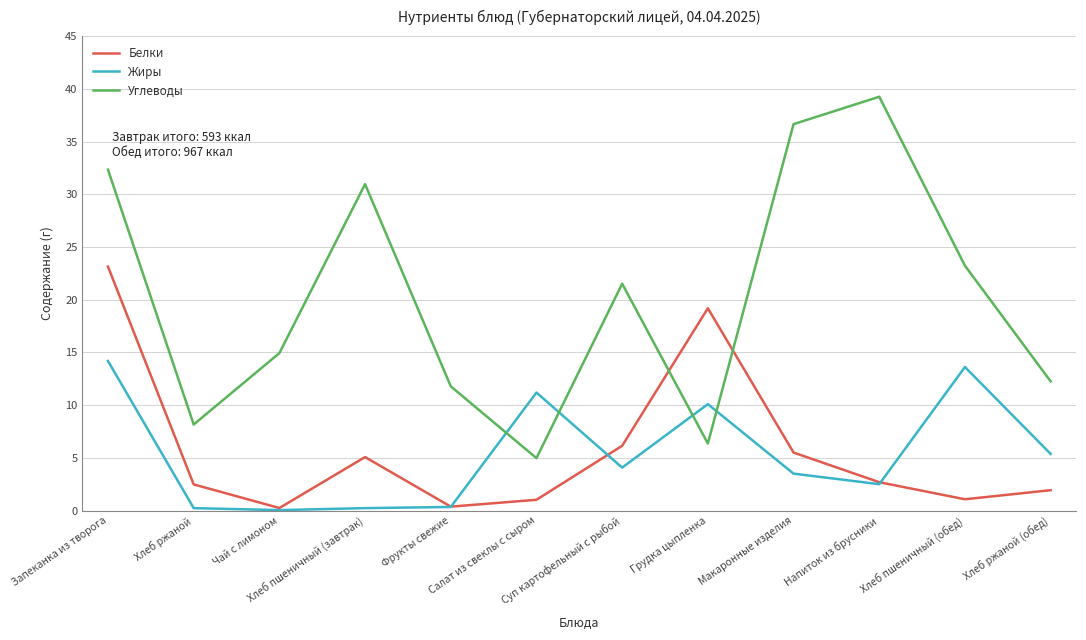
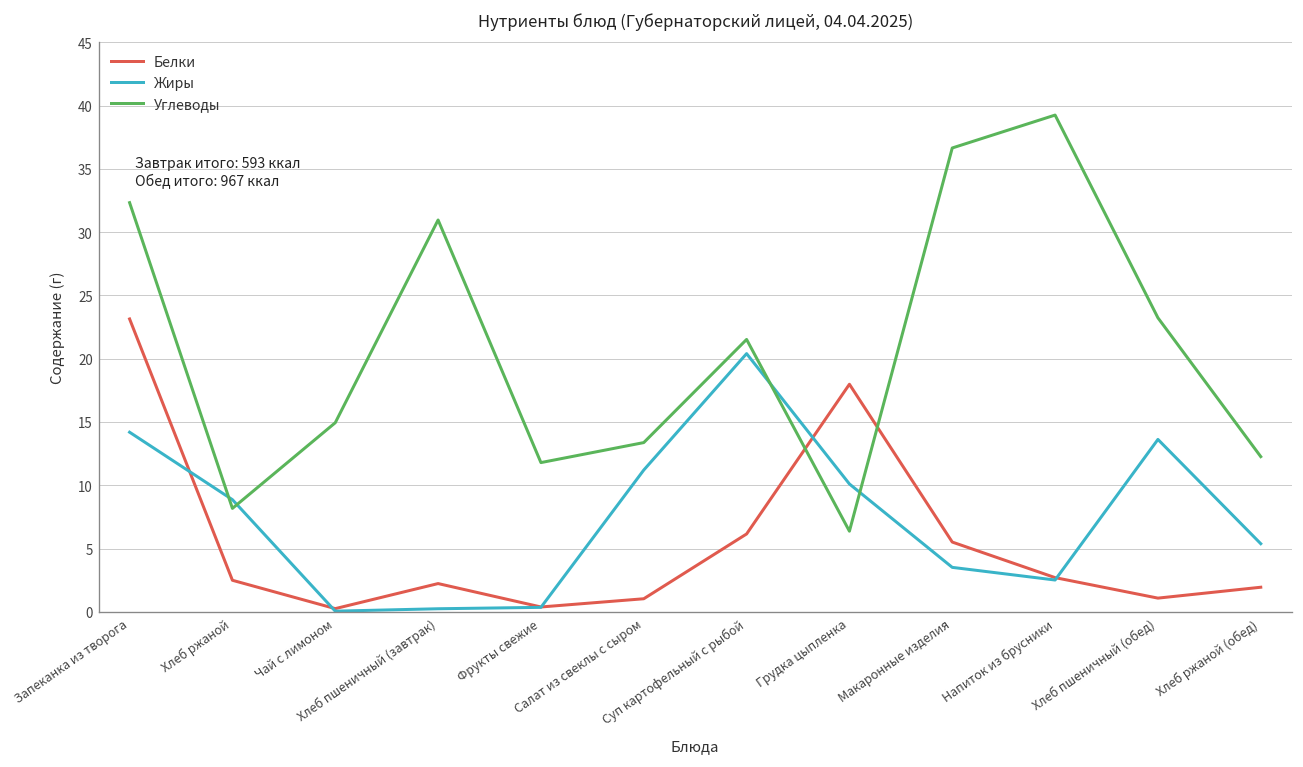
Жиры, Хлеб ржаной: 0.2 -> 8.9
Белки, Хлеб пшеничный (завтрак): 5.1 -> 2.2
Углеводы, Салат из свеклы с сыром: 5.0 -> 13.4
Жиры, Суп картофельный с рыбой: 4.1 -> 20.4
Белки, Грудка цыпленка: 19.2 -> 18.0
